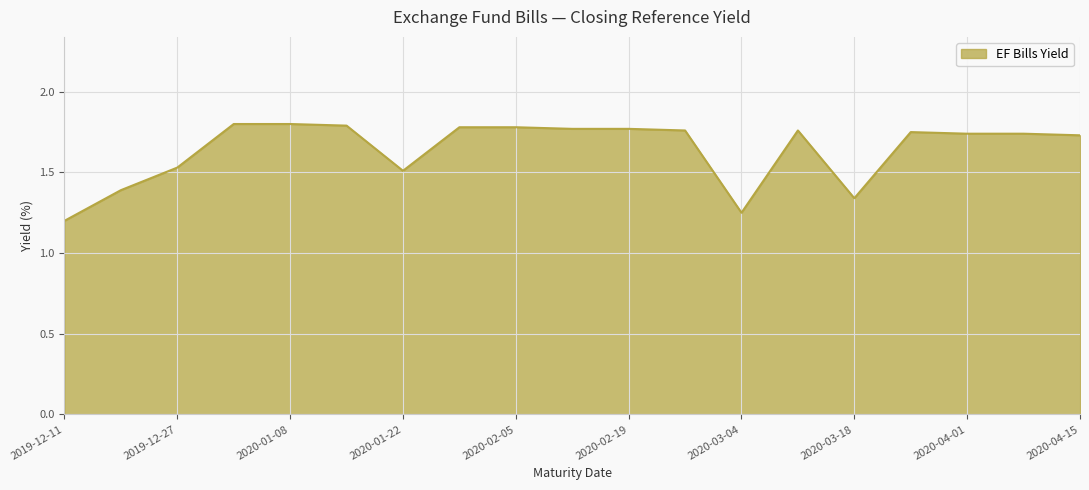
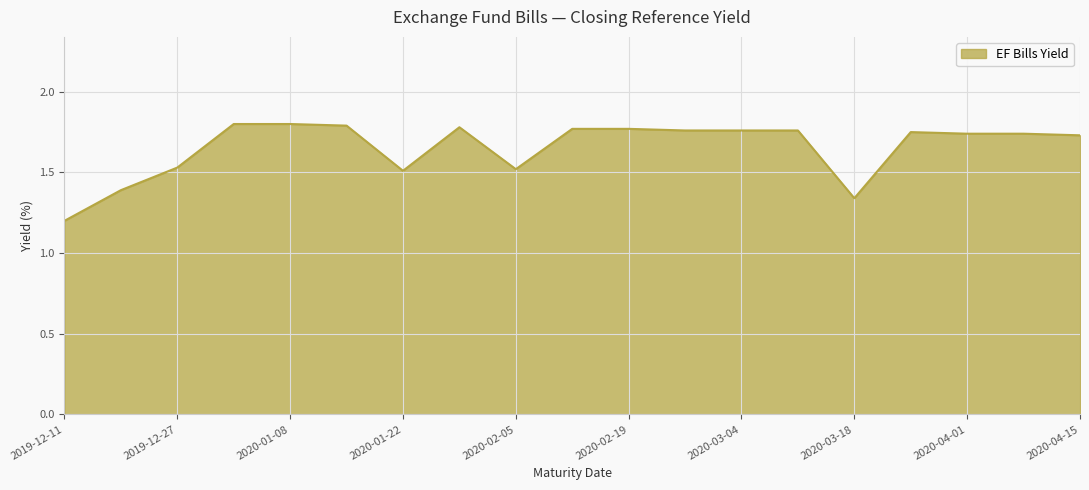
2020-02-05: 1.78 -> 1.52
2020-03-04: 1.25 -> 1.76
